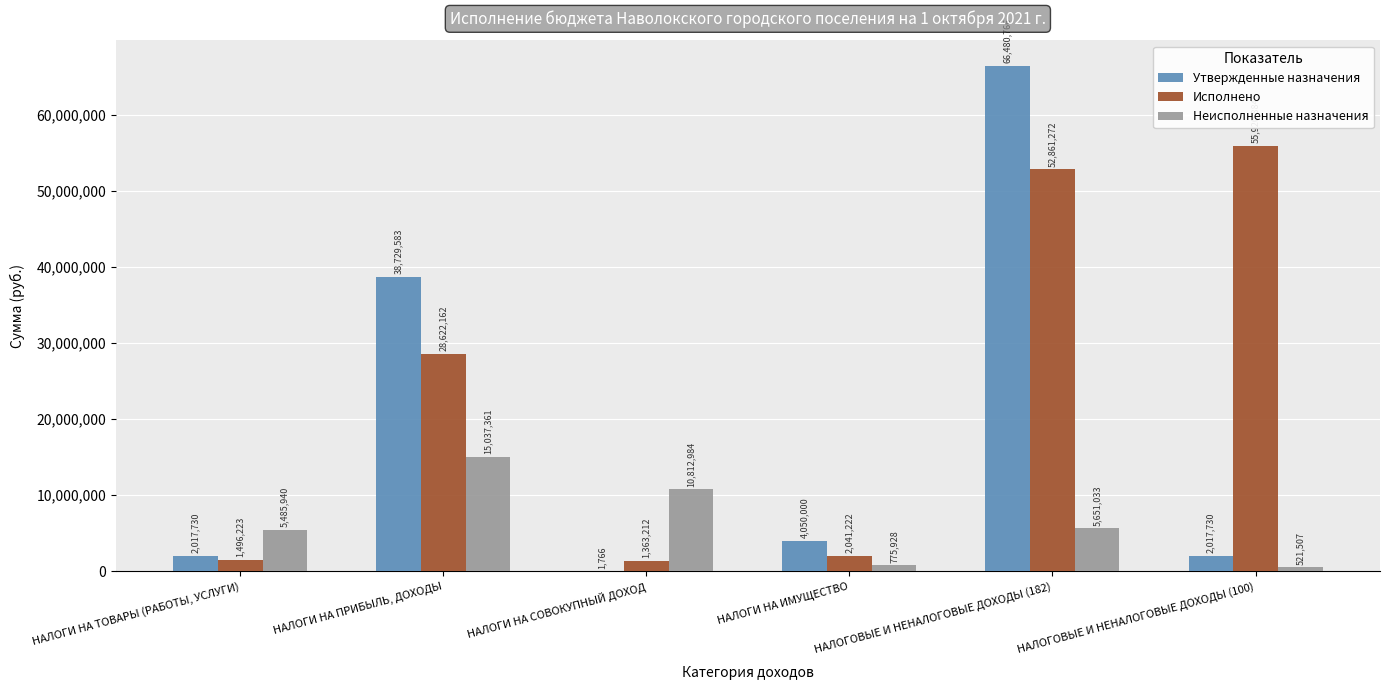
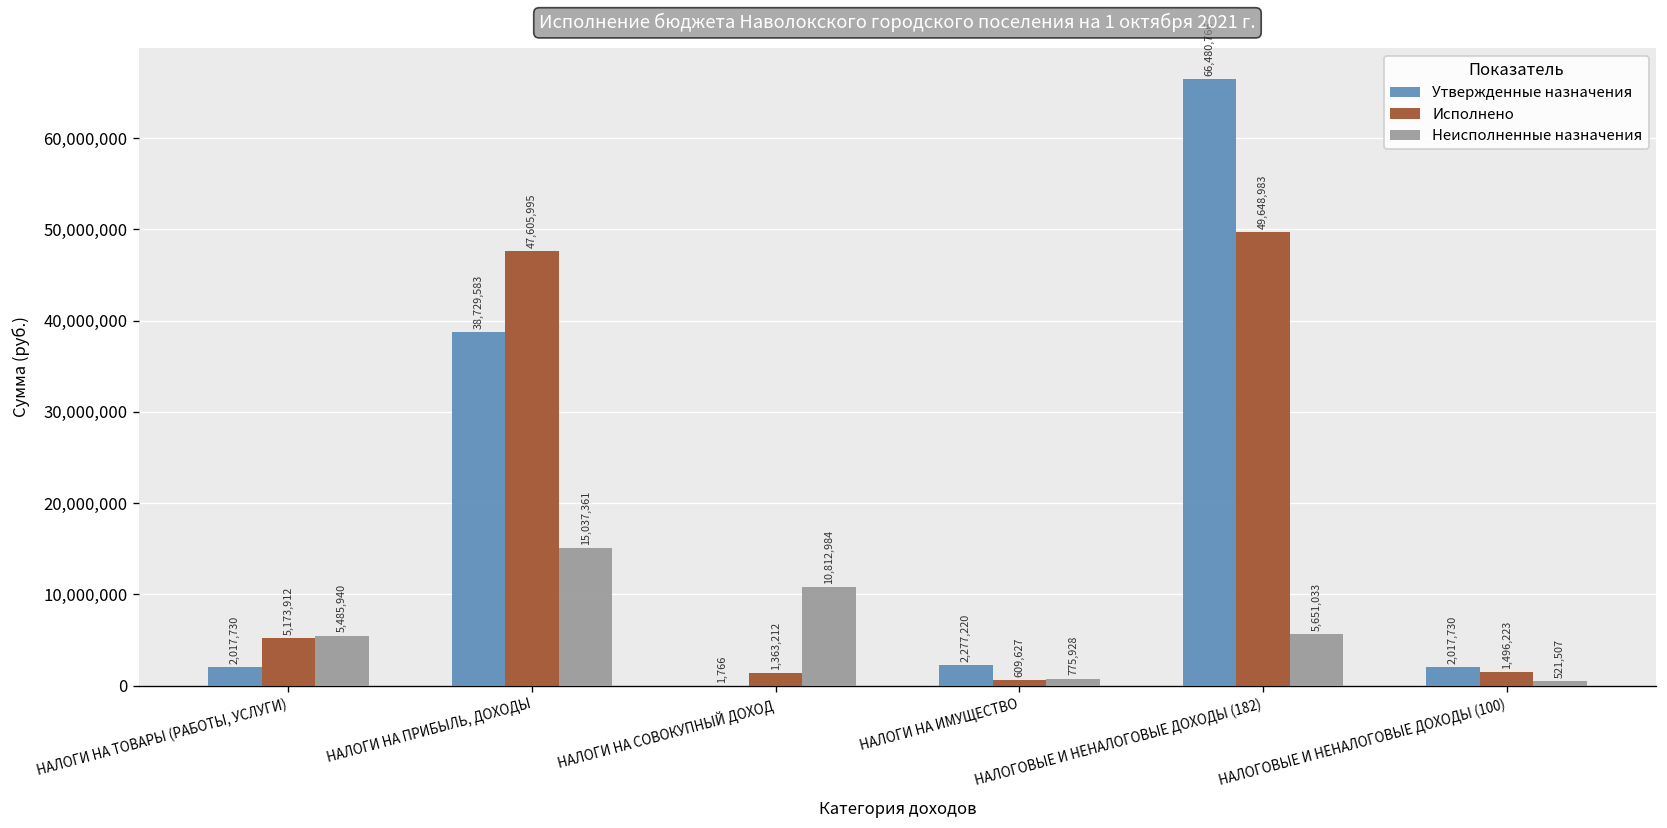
Исполнено, НАЛОГИ НА ТОВАРЫ (РАБОТЫ, УСЛУГИ): 1,496,223 -> 5,173,912
Исполнено, НАЛОГИ НА ПРИБЫЛЬ, ДОХОДЫ: 28,622,162 -> 47,605,995
Утвержденные назначения, НАЛОГИ НА ИМУЩЕСТВО: 4,050,000 -> 2,277,220
Исполнено, НАЛОГИ НА ИМУЩЕСТВО: 2,041,222 -> 609,627
Исполнено, НАЛОГОВЫЕ И НЕНАЛОГОВЫЕ ДОХОДЫ (182): 52,861,272 -> 49,648,983
Исполнено, НАЛОГОВЫЕ И НЕНАЛОГОВЫЕ ДОХОДЫ (100): 56,000,000 -> 1,000,000
